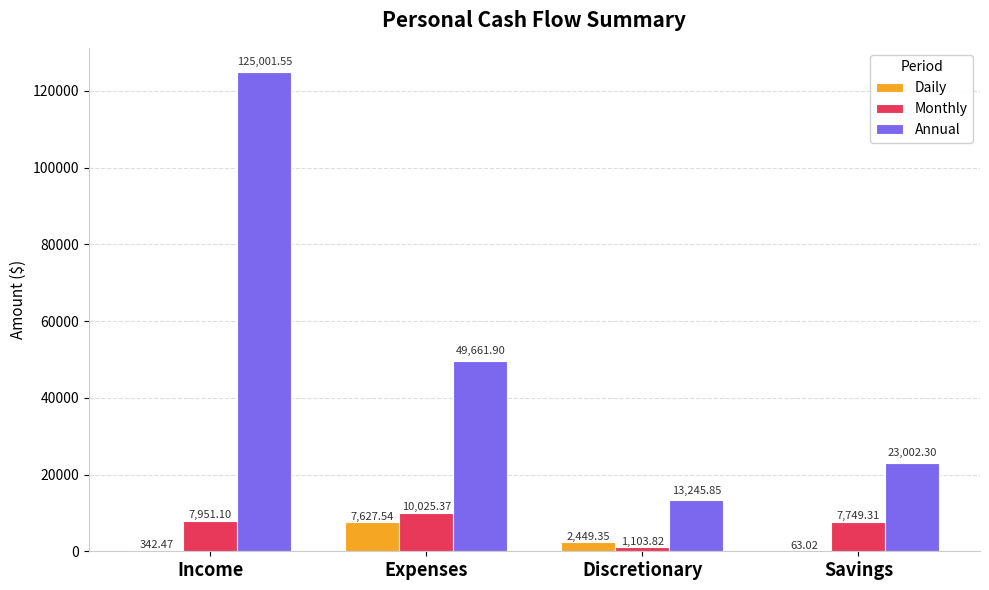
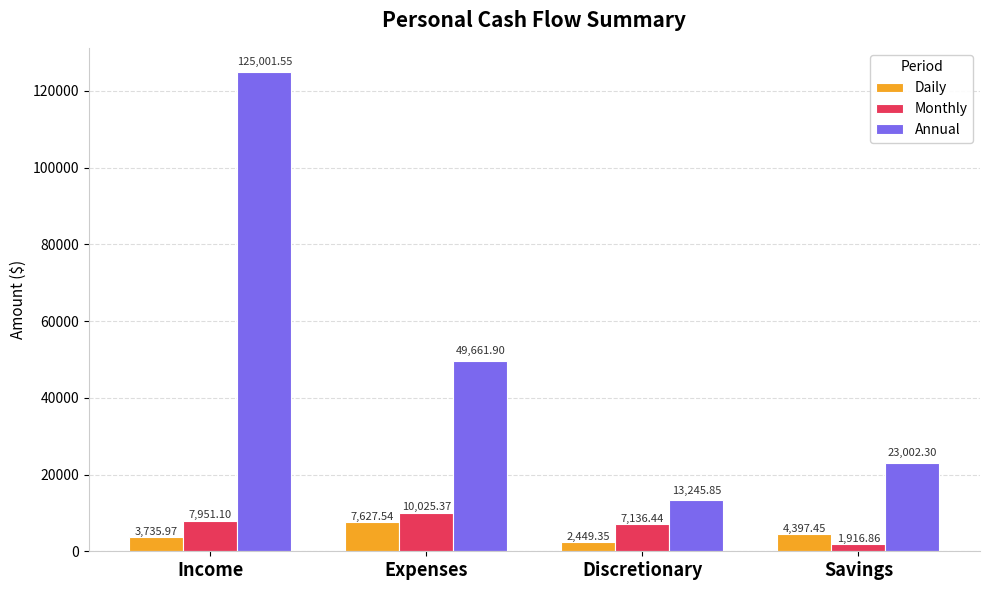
Daily, Income: 342.47 -> 3,735.97
Monthly, Discretionary: 1,103.82 -> 7,136.44
Daily, Savings: 63.02 -> 4,397.45
Monthly, Savings: 7,749.31 -> 1,916.86
